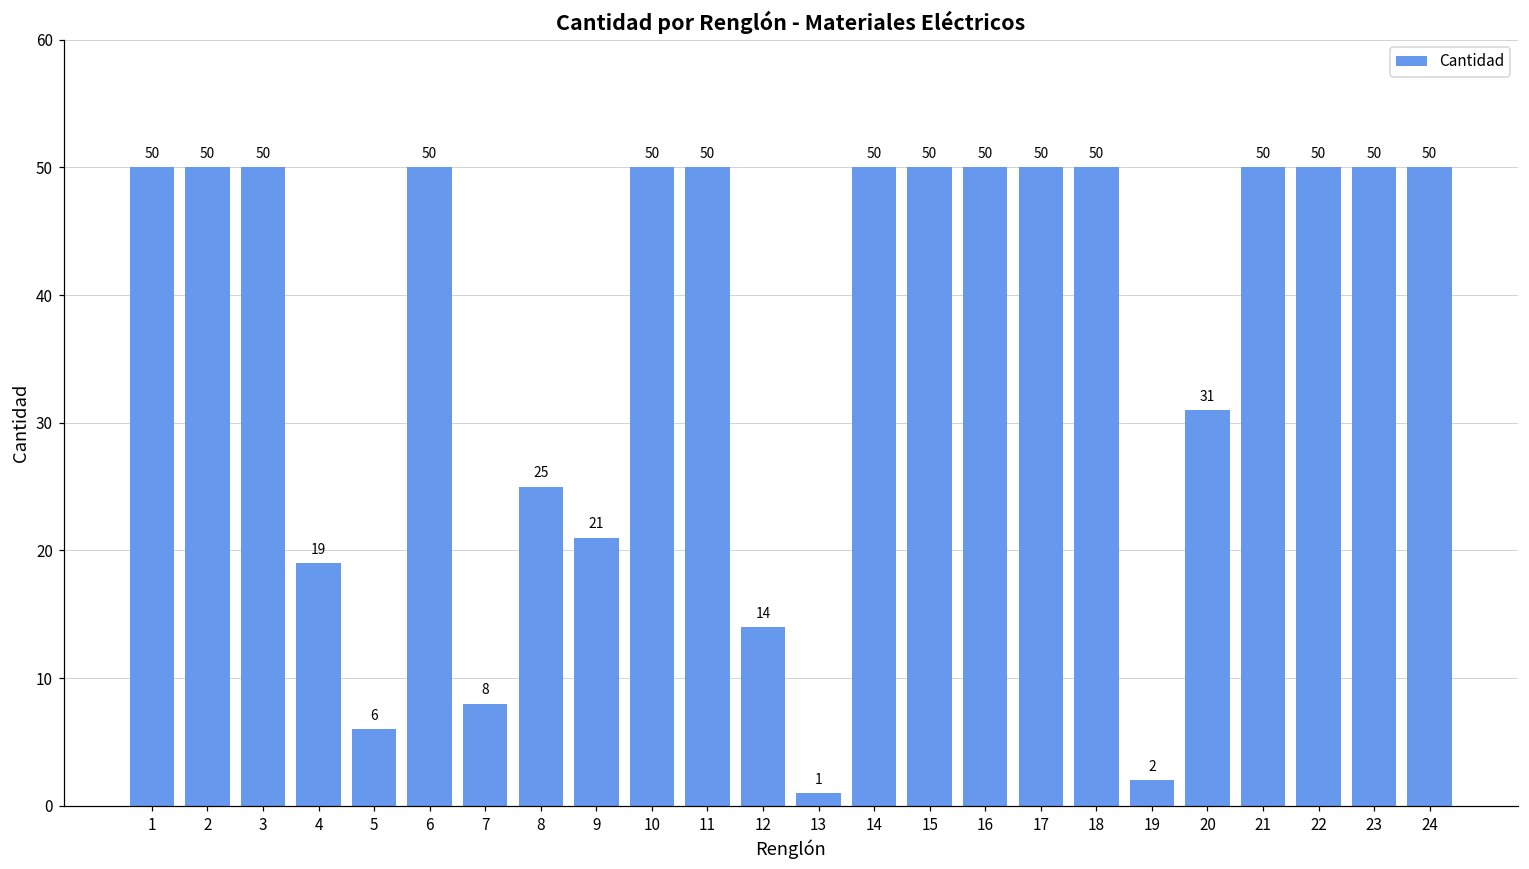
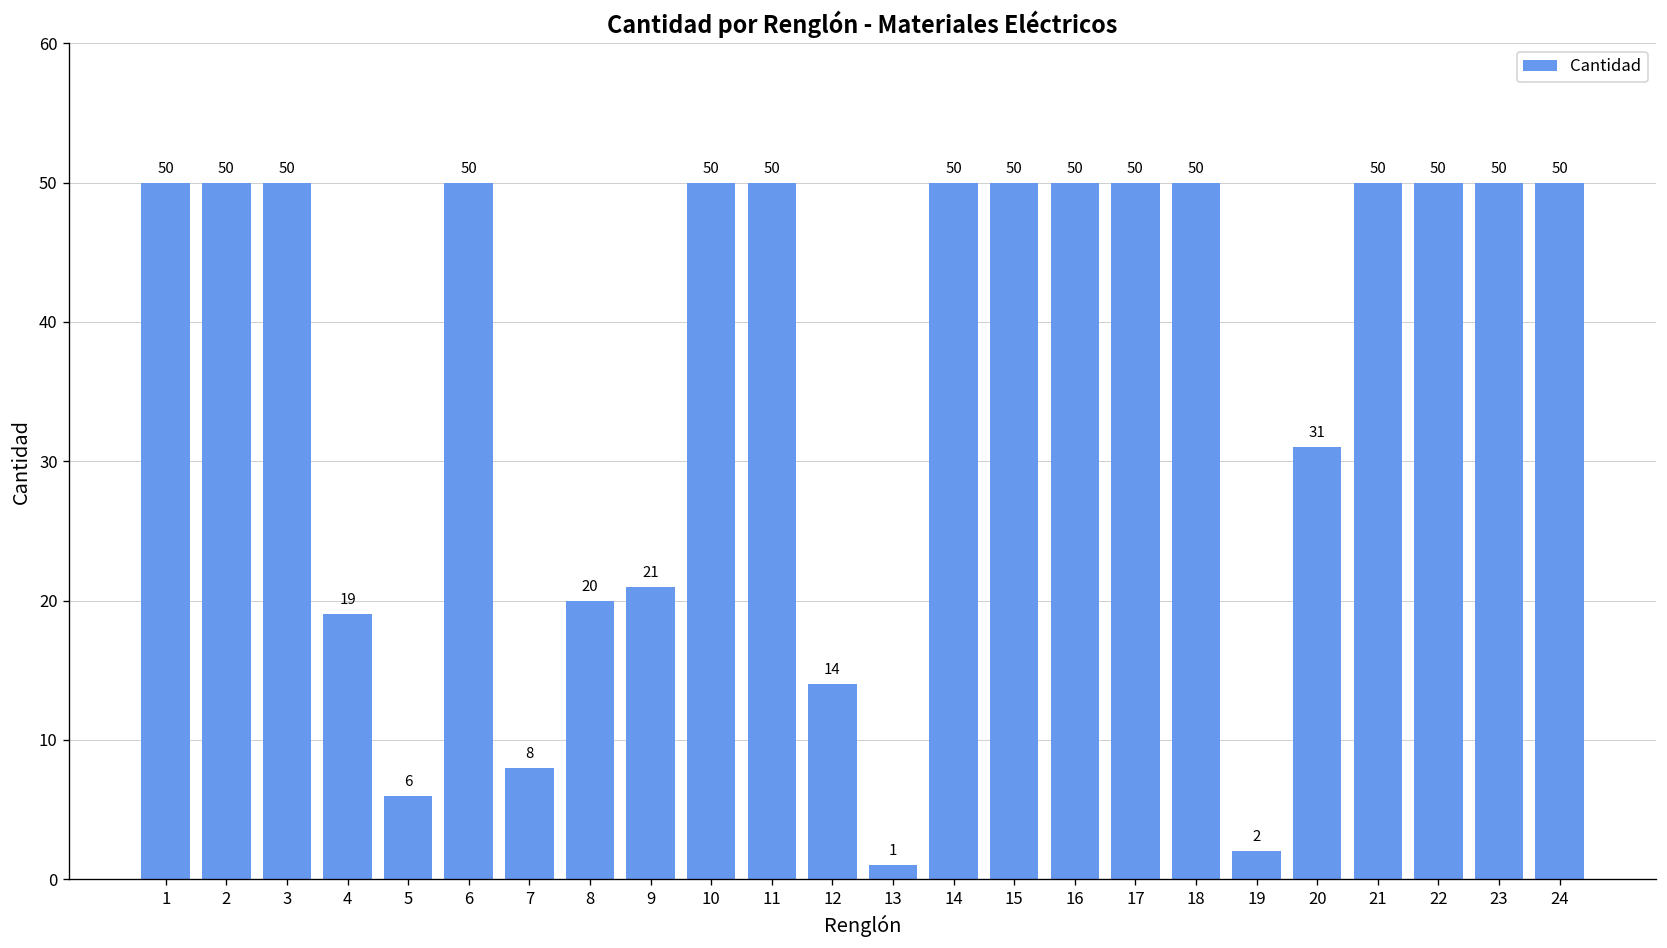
8: 25 -> 20
